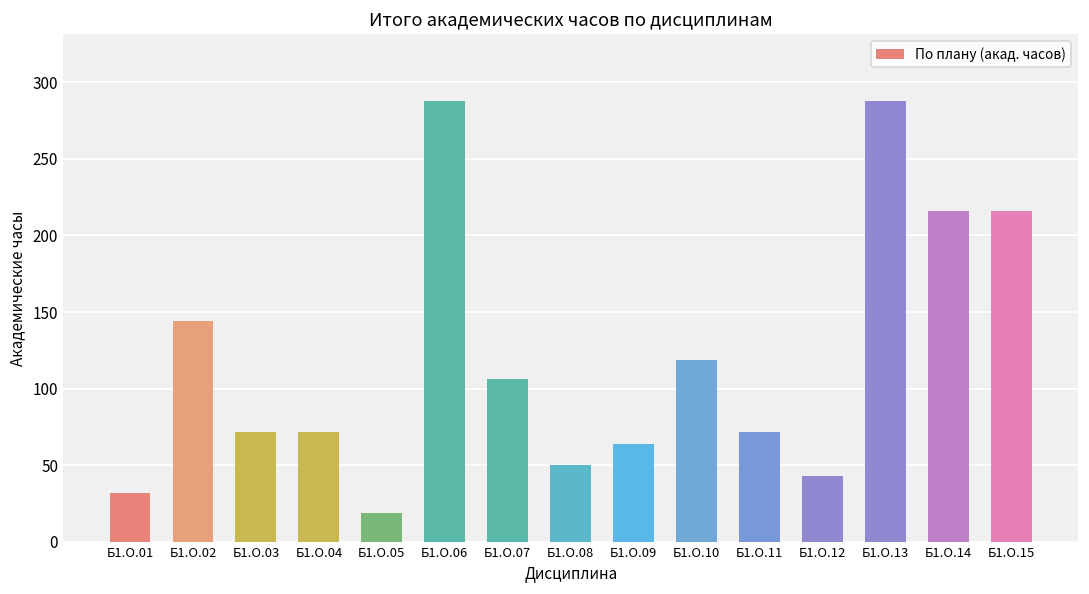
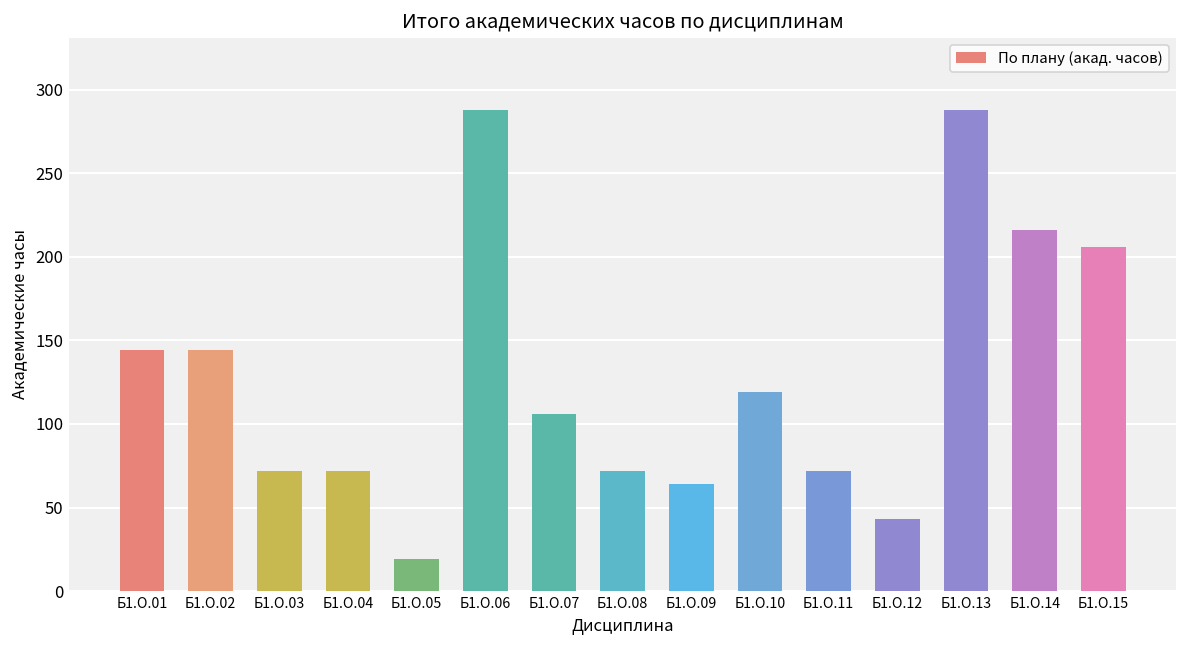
Б1.О.01: 32 -> 144
Б1.О.08: 50 -> 72
Б1.О.15: 216 -> 206
